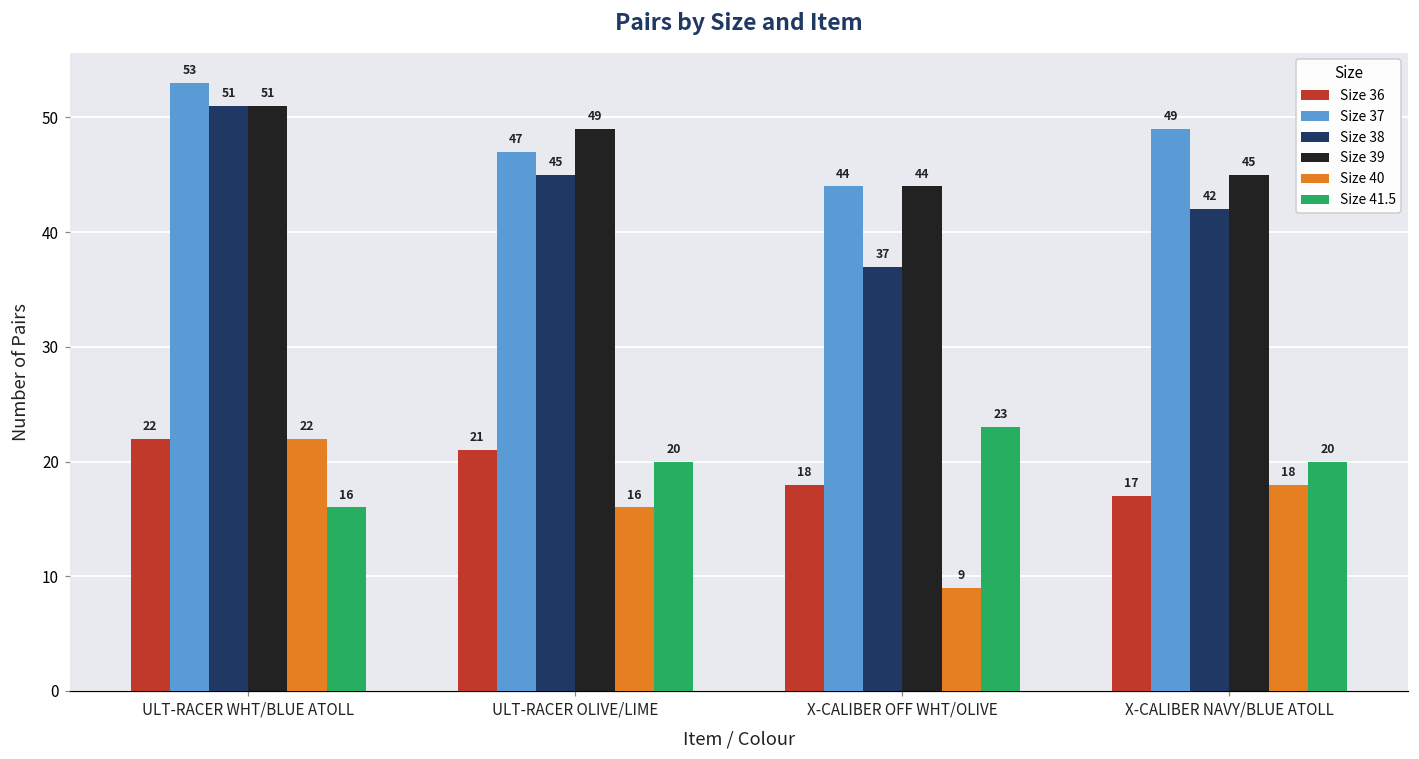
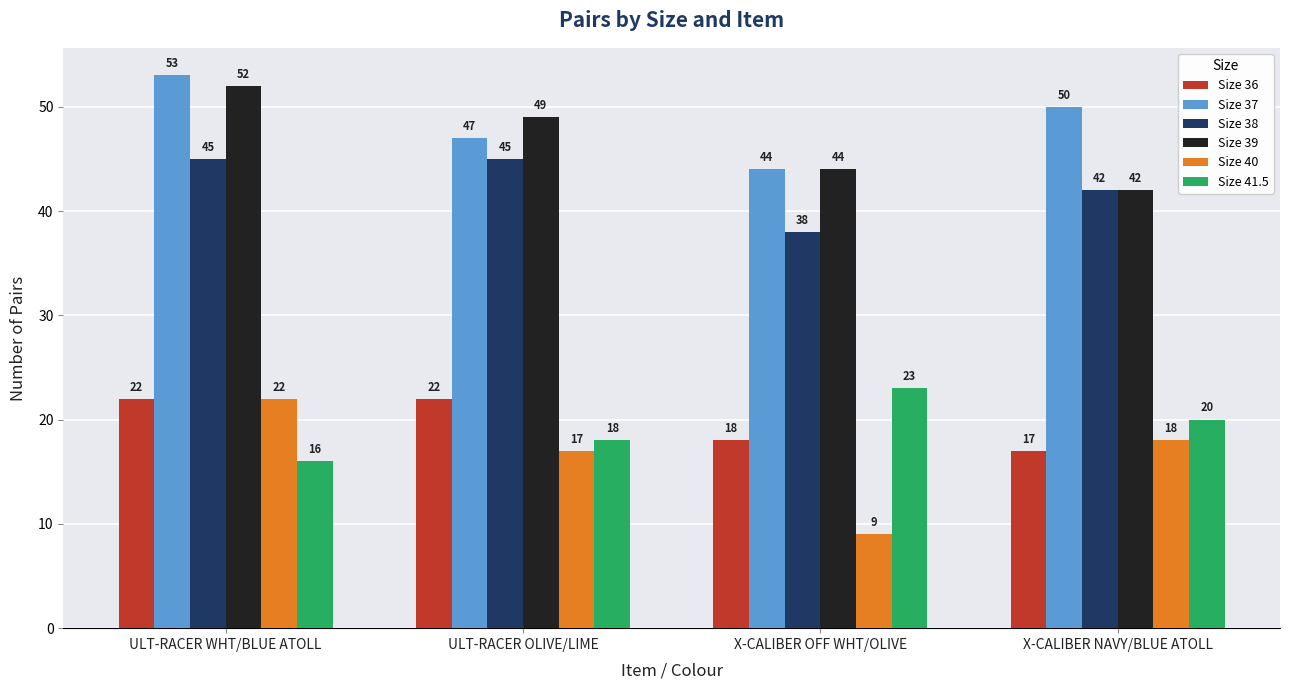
Size 38, ULT-RACER WHT/BLUE ATOLL: 51 -> 45
Size 39, ULT-RACER WHT/BLUE ATOLL: 51 -> 52
Size 36, ULT-RACER OLIVE/LIME: 21 -> 22
Size 40, ULT-RACER OLIVE/LIME: 16 -> 17
Size 41.5, ULT-RACER OLIVE/LIME: 20 -> 18
Size 38, X-CALIBER OFF WHT/OLIVE: 37 -> 38
Size 37, X-CALIBER NAVY/BLUE ATOLL: 49 -> 50
Size 39, X-CALIBER NAVY/BLUE ATOLL: 45 -> 42
